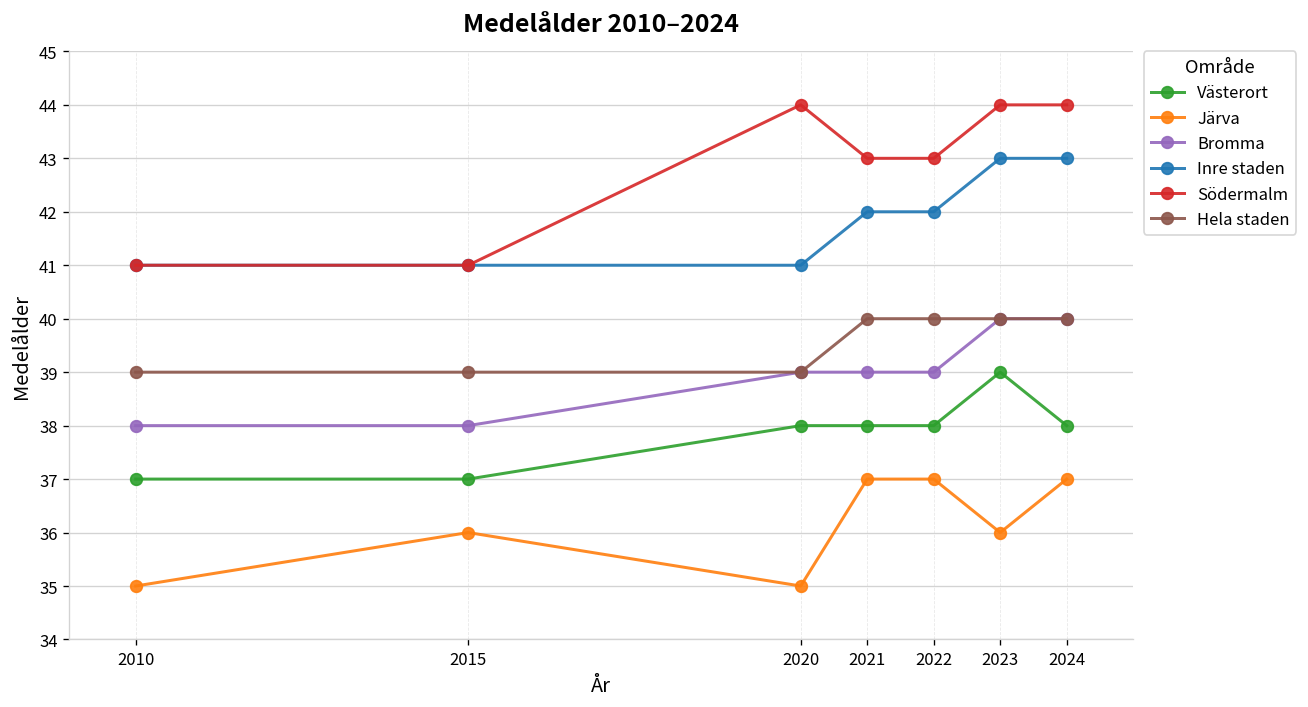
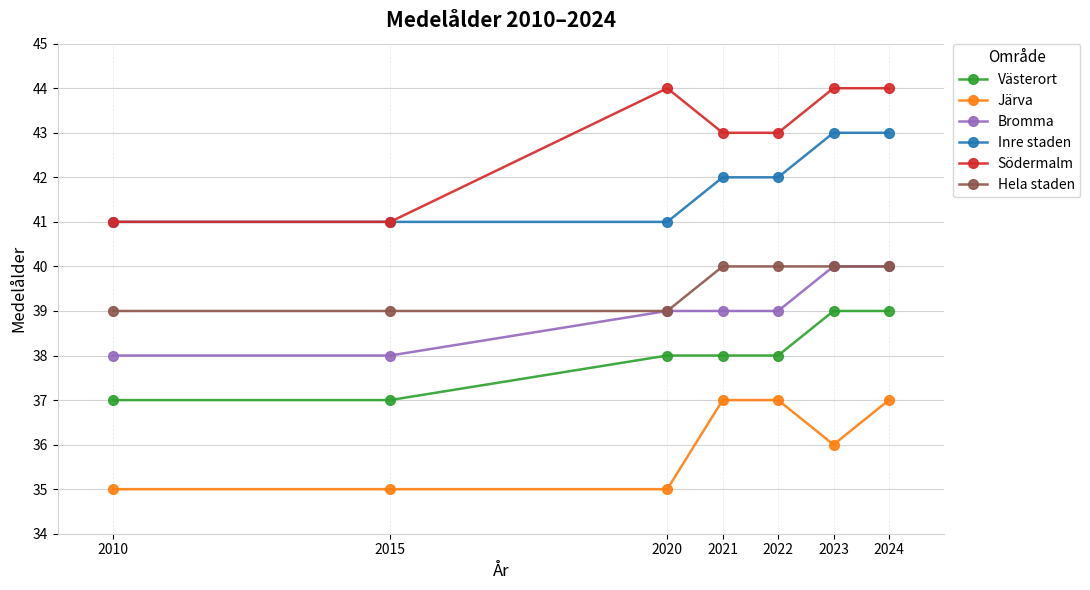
Järva, 2015: 36 -> 35
Västerort, 2024: 38 -> 39
